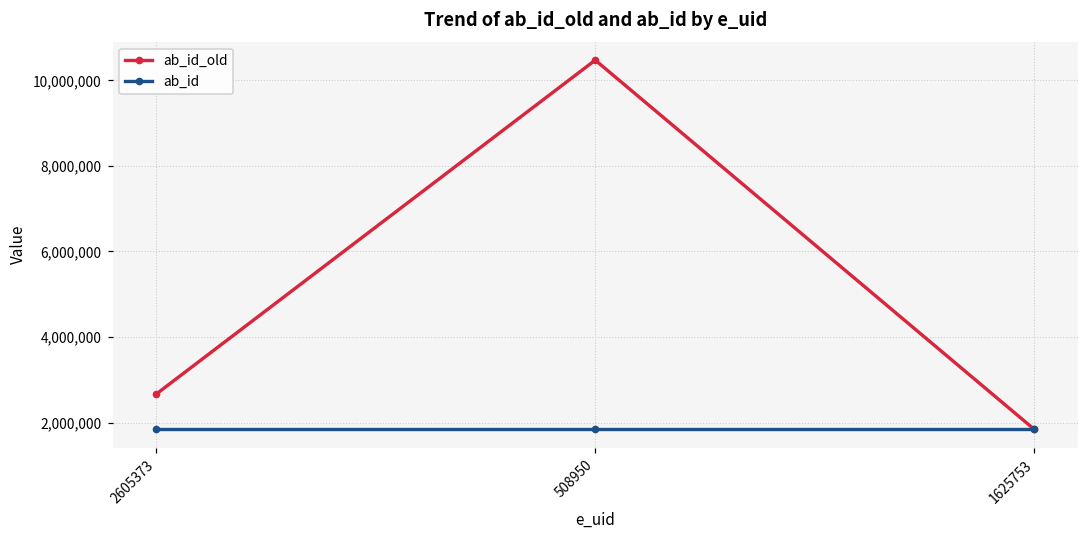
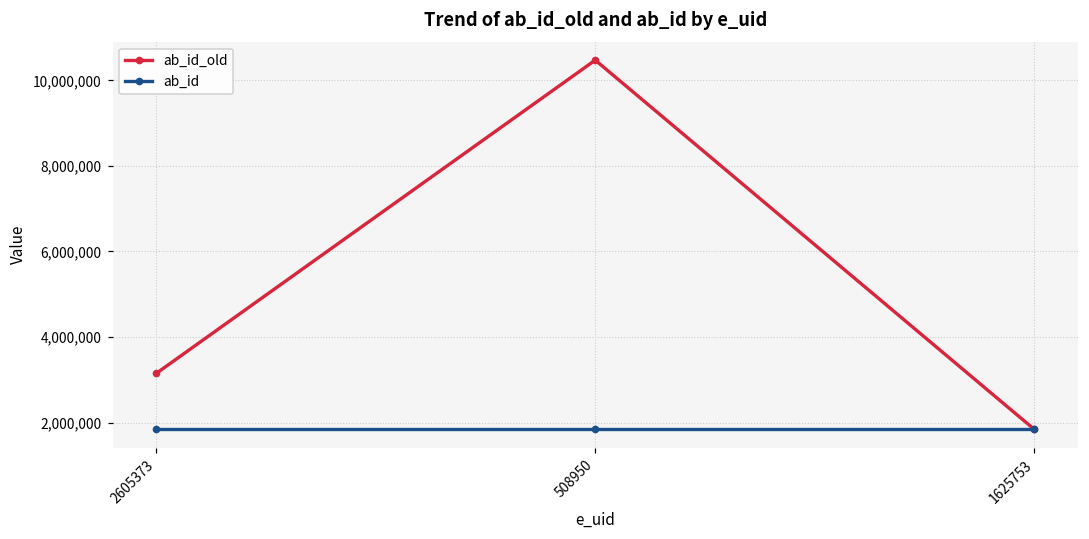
ab_id_old, 2605373: 2,700,000 -> 3,200,000
